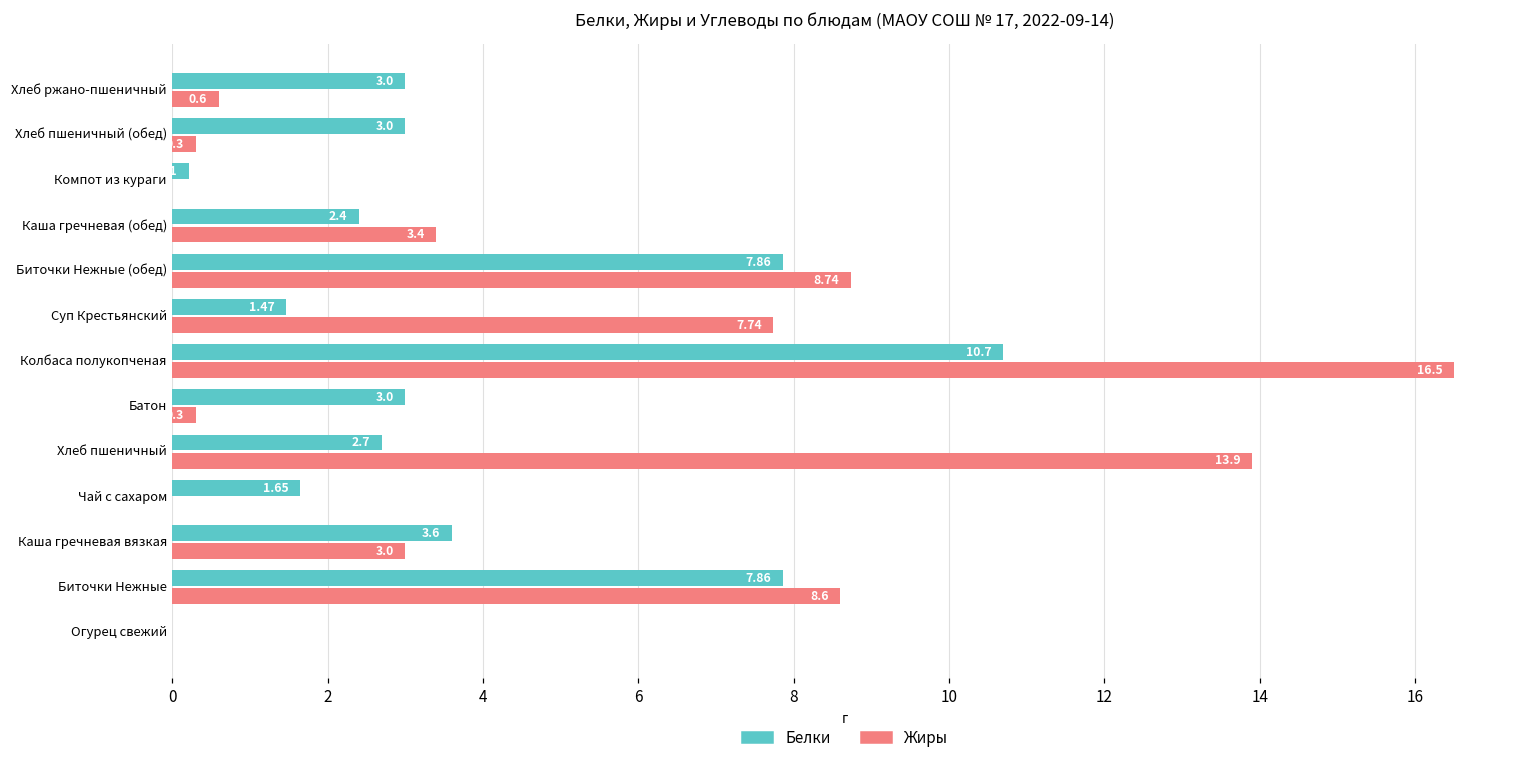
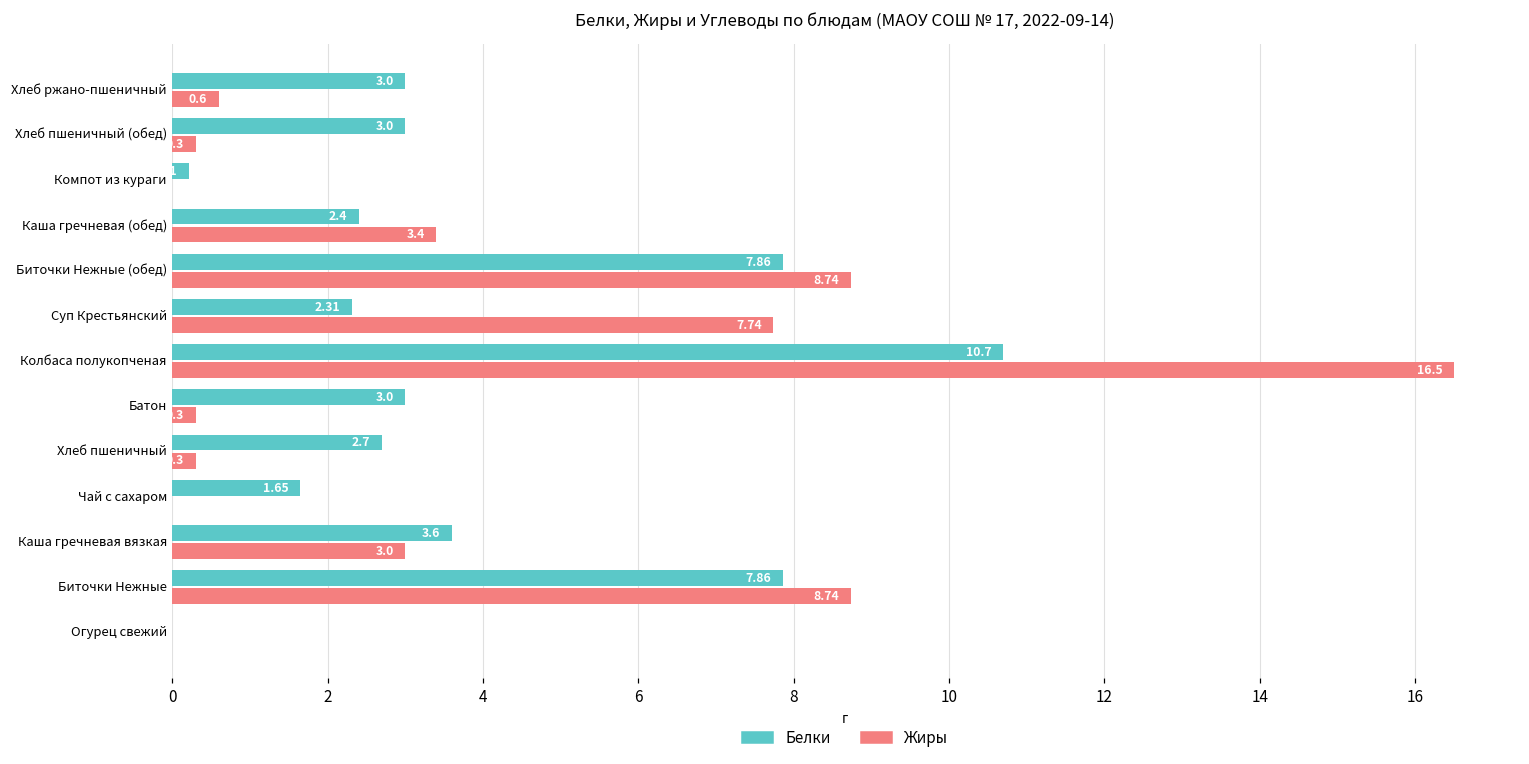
Белки, Суп Крестьянский: 1.47 -> 2.31
Жиры, Хлеб пшеничный: 13.9 -> 0.3
Жиры, Биточки Нежные: 8.6 -> 8.74
